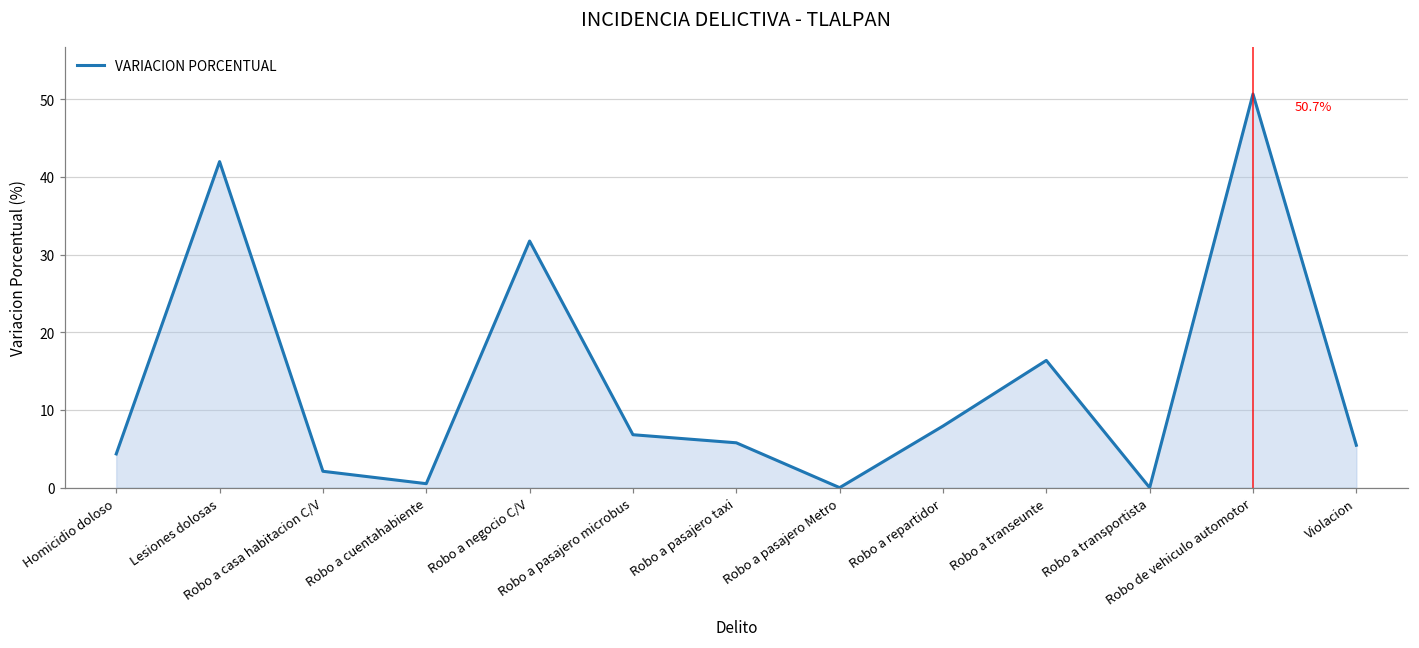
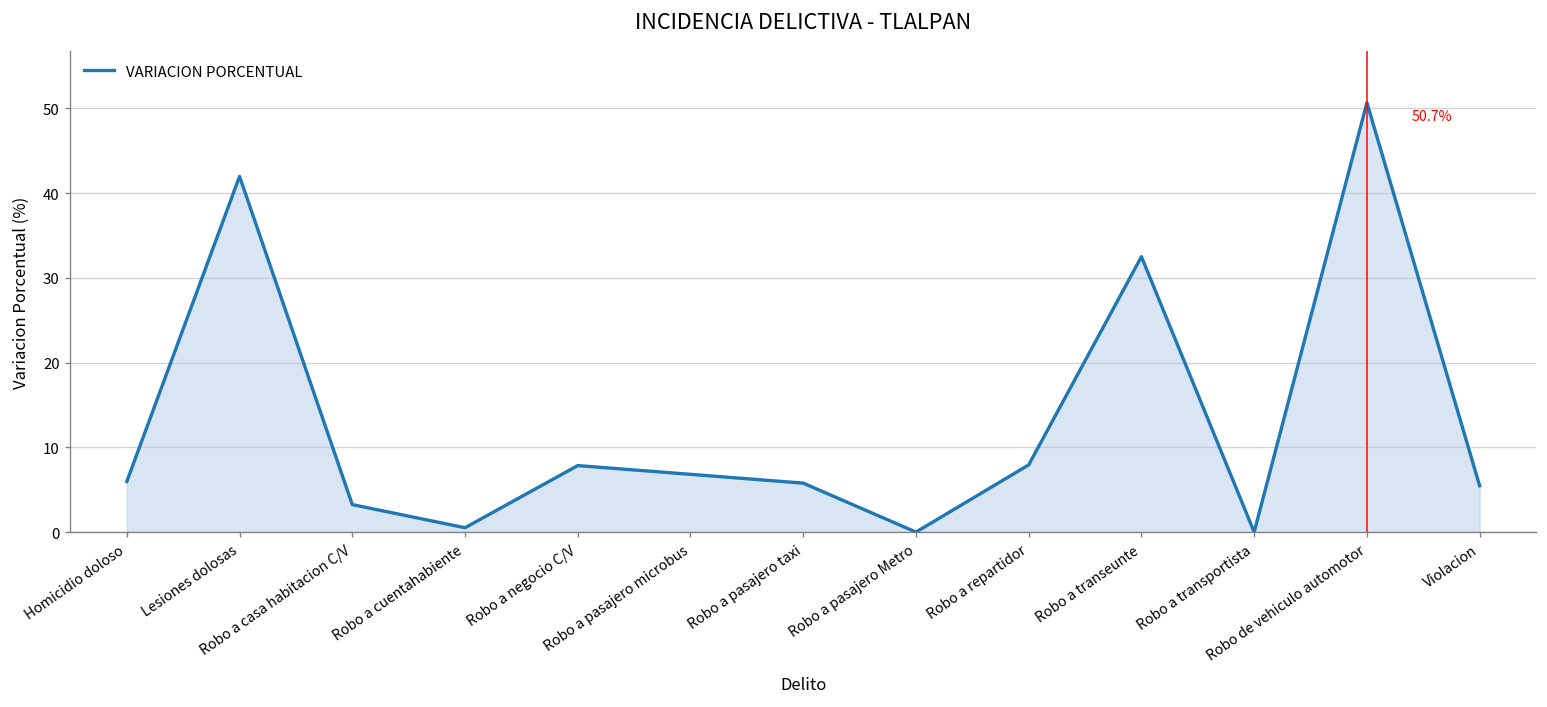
Homicidio doloso: 4 -> 6
Robo a casa habitacion C/V: 2 -> 3
Robo a negocio C/V: 32 -> 8
Robo a transeunte: 16 -> 33
